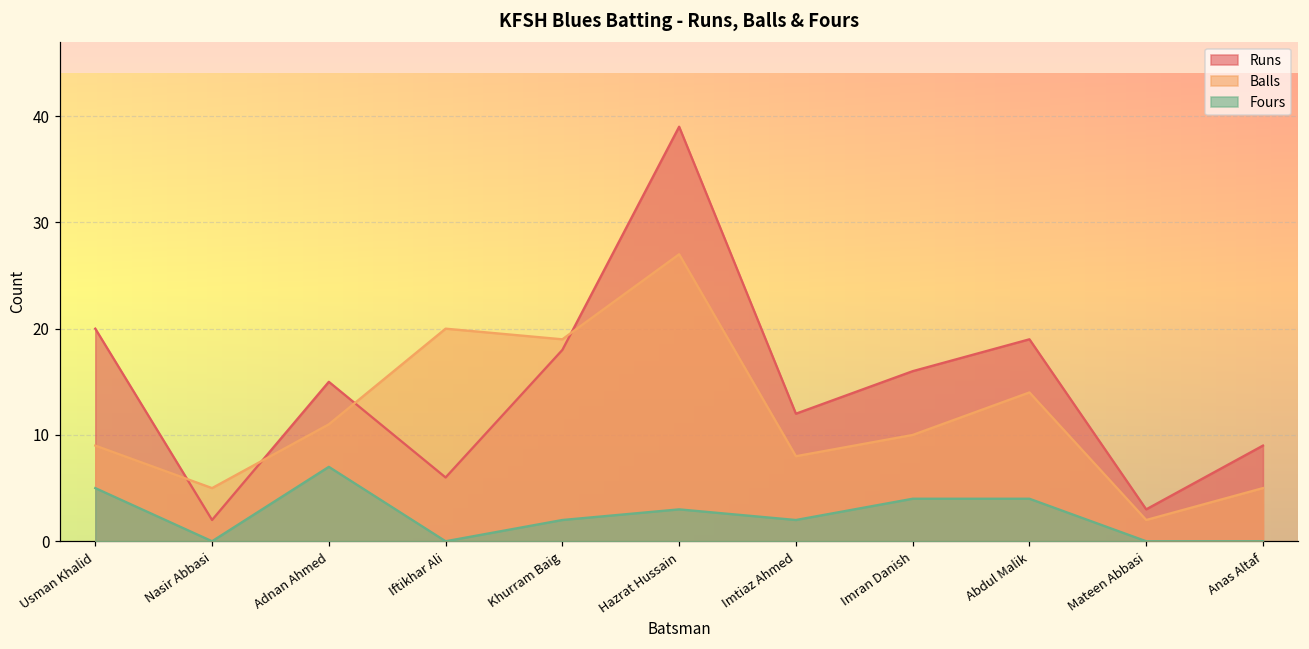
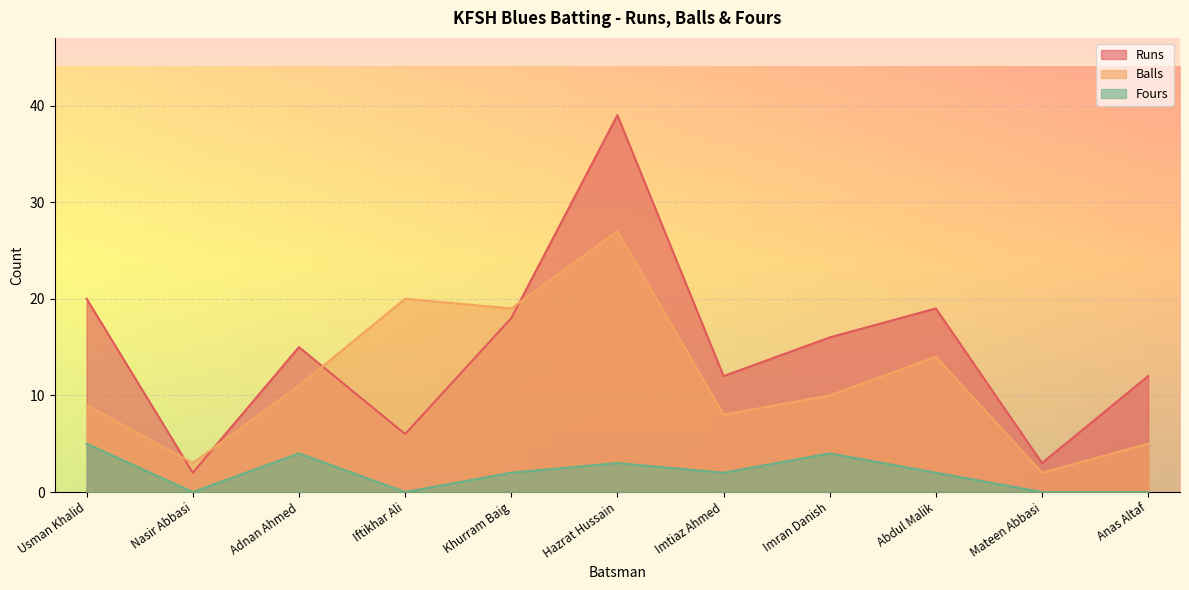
Balls, Nasir Abbasi: 5 -> 3
Fours, Adnan Ahmed: 7 -> 4
Fours, Abdul Malik: 4 -> 2
Runs, Anas Altaf: 9 -> 12
